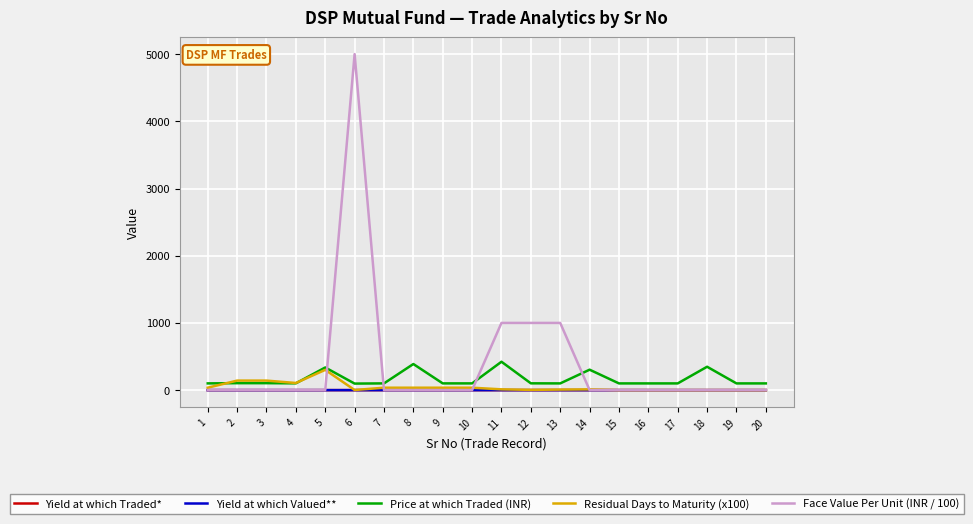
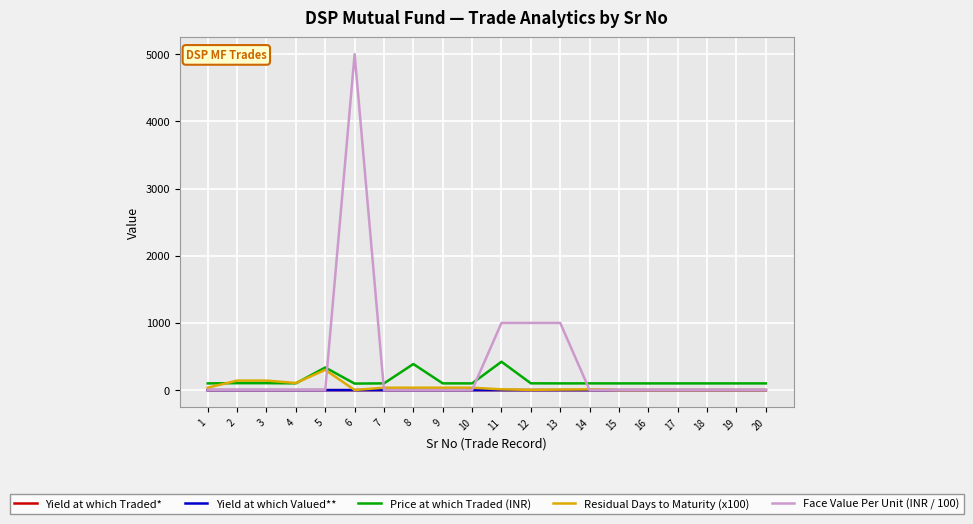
Price at which Traded (INR), 14: 300 -> 100
Price at which Traded (INR), 18: 300 -> 100
